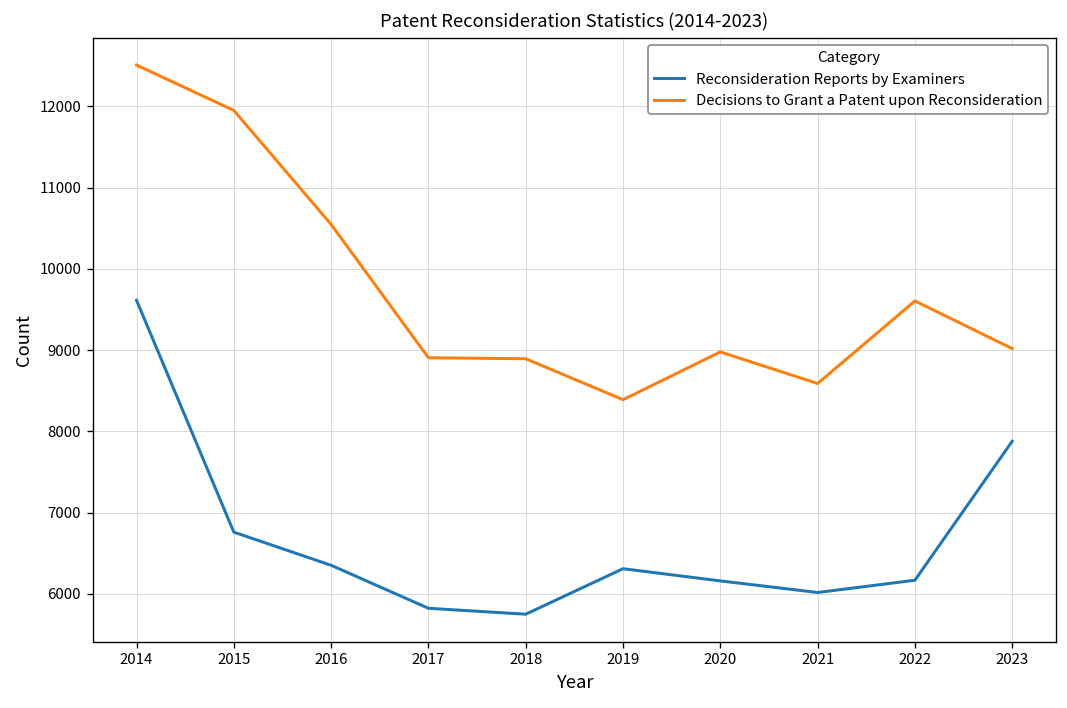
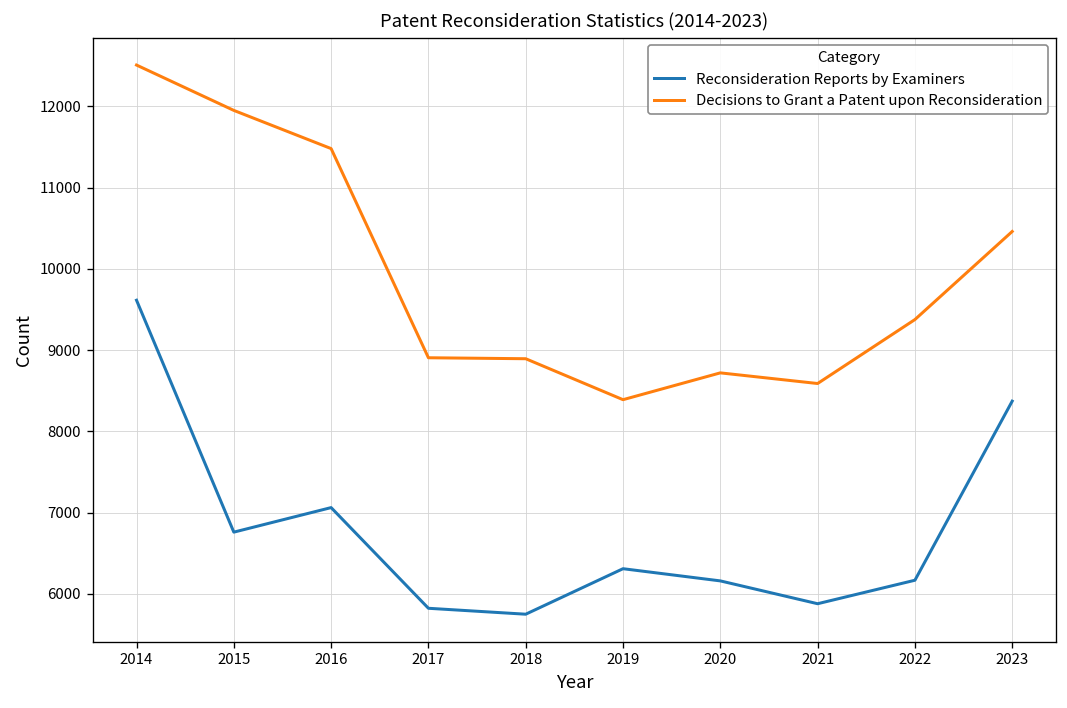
Reconsideration Reports by Examiners, 2016: 6400 -> 7100
Decisions to Grant a Patent upon Reconsideration, 2016: 10500 -> 11500
Decisions to Grant a Patent upon Reconsideration, 2020: 9000 -> 8700
Reconsideration Reports by Examiners, 2021: 6000 -> 5900
Decisions to Grant a Patent upon Reconsideration, 2022: 9600 -> 9400
Reconsideration Reports by Examiners, 2023: 7900 -> 8400
Decisions to Grant a Patent upon Reconsideration, 2023: 9000 -> 10500
